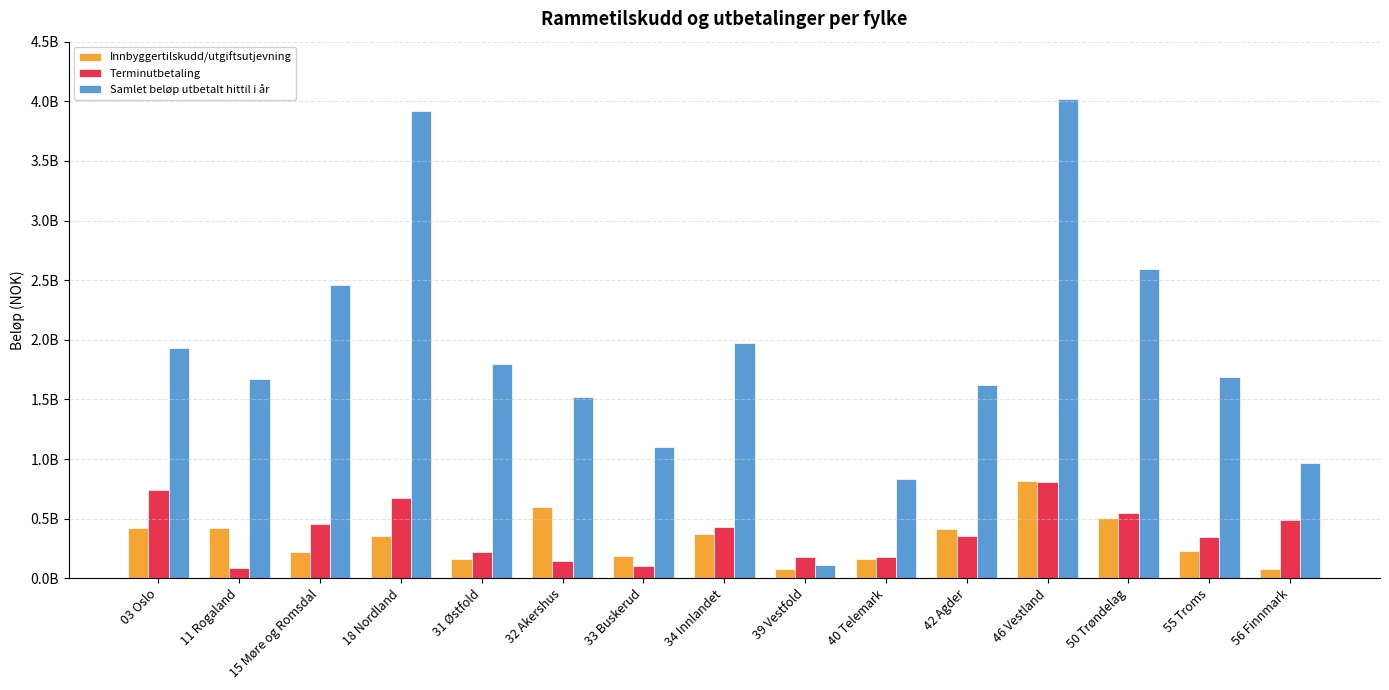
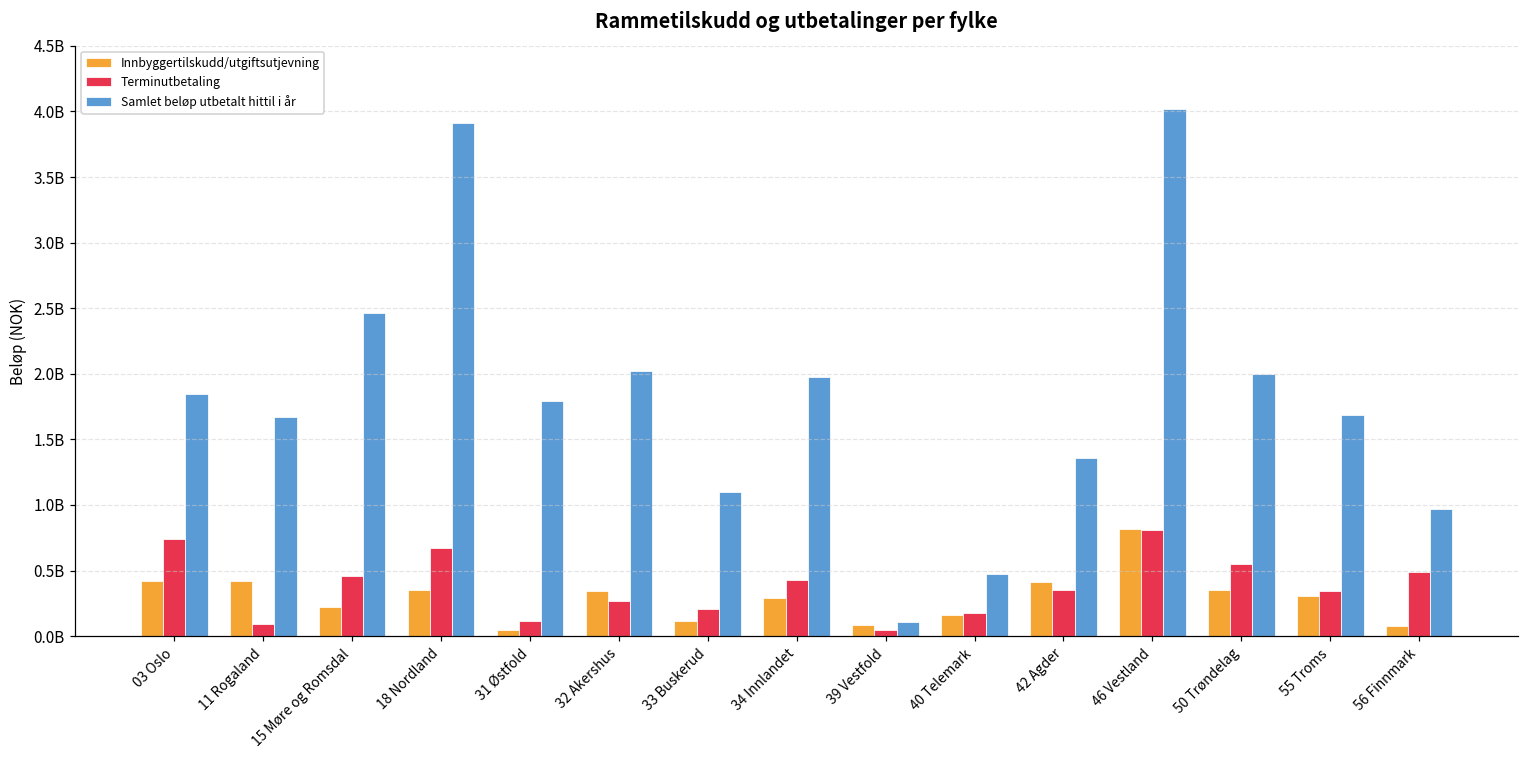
Samlet beløp utbetalt hittil i år, 03 Oslo: 1930000000 -> 1850000000
Innbyggertilskudd/utgiftsutjevning, 31 Østfold: 160000000 -> 50000000
Terminutbetaling, 31 Østfold: 220000000 -> 120000000
Innbyggertilskudd/utgiftsutjevning, 32 Akershus: 600000000 -> 340000000
Terminutbetaling, 32 Akershus: 140000000 -> 270000000
Samlet beløp utbetalt hittil i år, 32 Akershus: 1520000000 -> 2020000000
Innbyggertilskudd/utgiftsutjevning, 33 Buskerud: 190000000 -> 110000000
Terminutbetaling, 33 Buskerud: 100000000 -> 210000000
Innbyggertilskudd/utgiftsutjevning, 34 Innlandet: 370000000 -> 290000000
Terminutbetaling, 39 Vestfold: 180000000 -> 40000000
Samlet beløp utbetalt hittil i år, 40 Telemark: 830000000 -> 470000000
Samlet beløp utbetalt hittil i år, 42 Agder: 1620000000 -> 1360000000
Innbyggertilskudd/utgiftsutjevning, 50 Trøndelag: 510000000 -> 350000000
Samlet beløp utbetalt hittil i år, 50 Trøndelag: 2600000000 -> 2000000000
Innbyggertilskudd/utgiftsutjevning, 55 Troms: 230000000 -> 310000000
